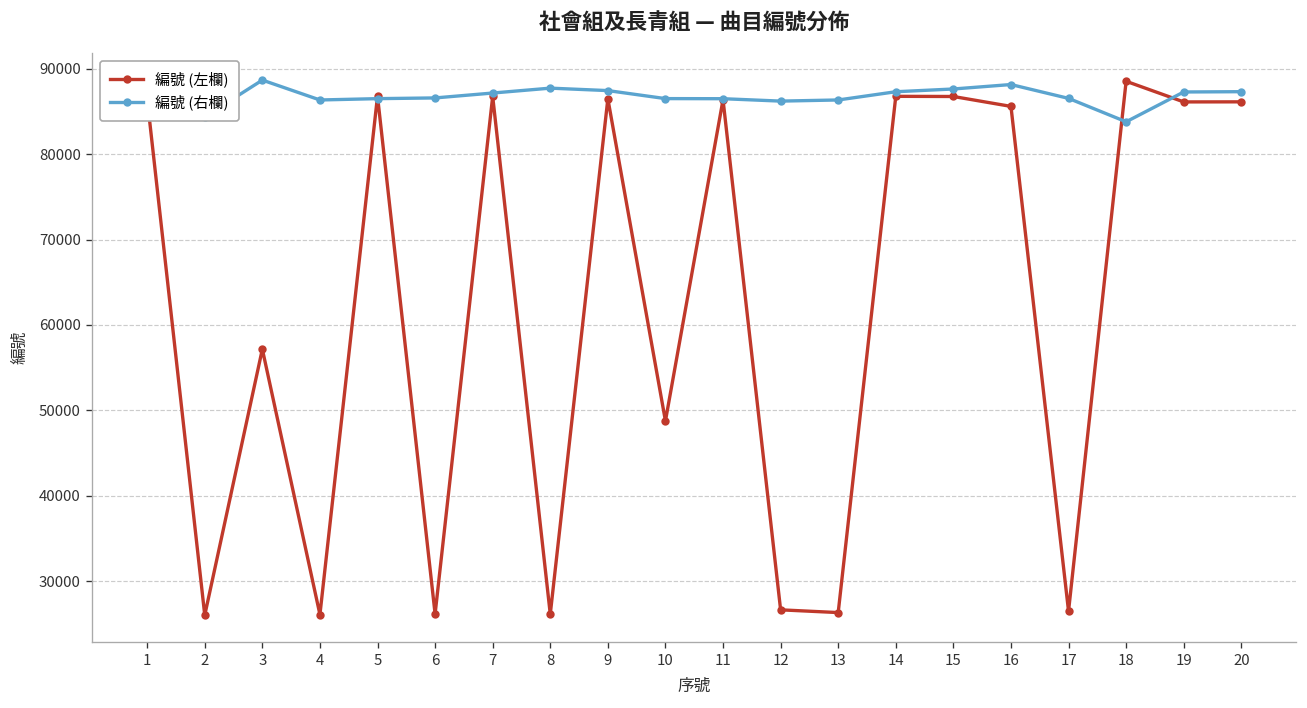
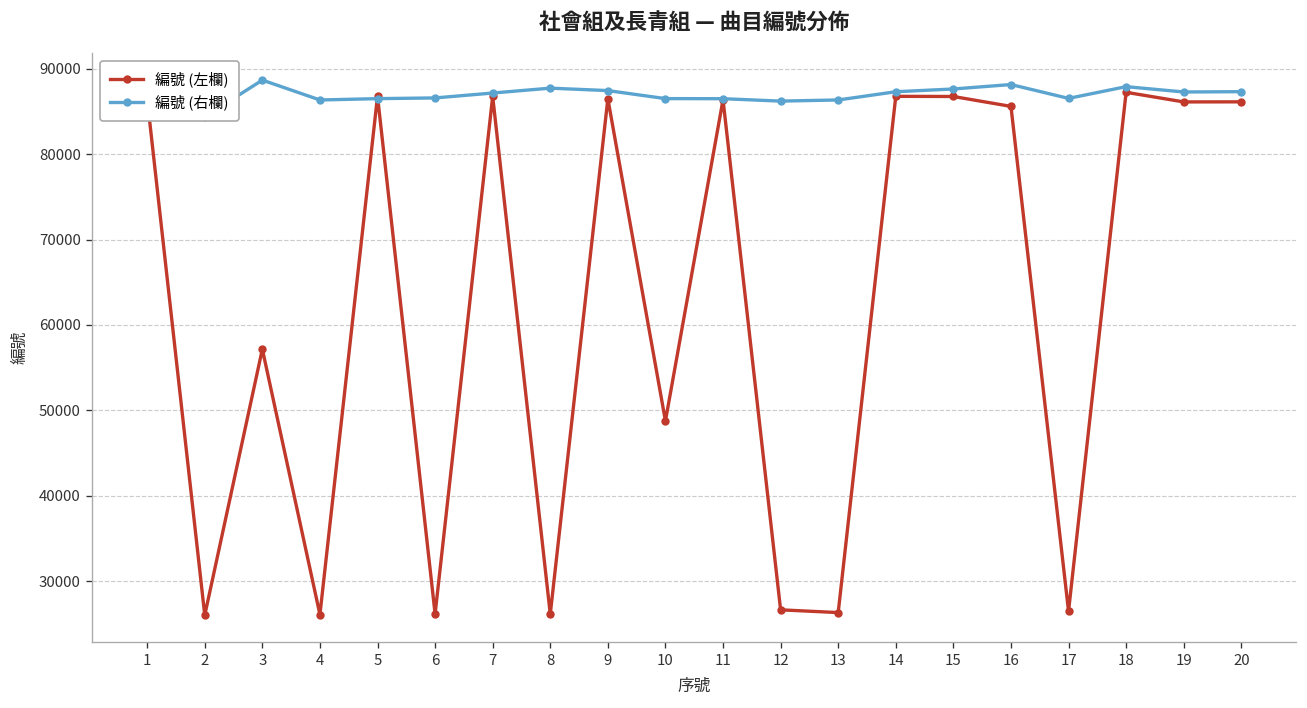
編號 (左欄), 18: 89000 -> 87000
編號 (右欄), 18: 84000 -> 88000
